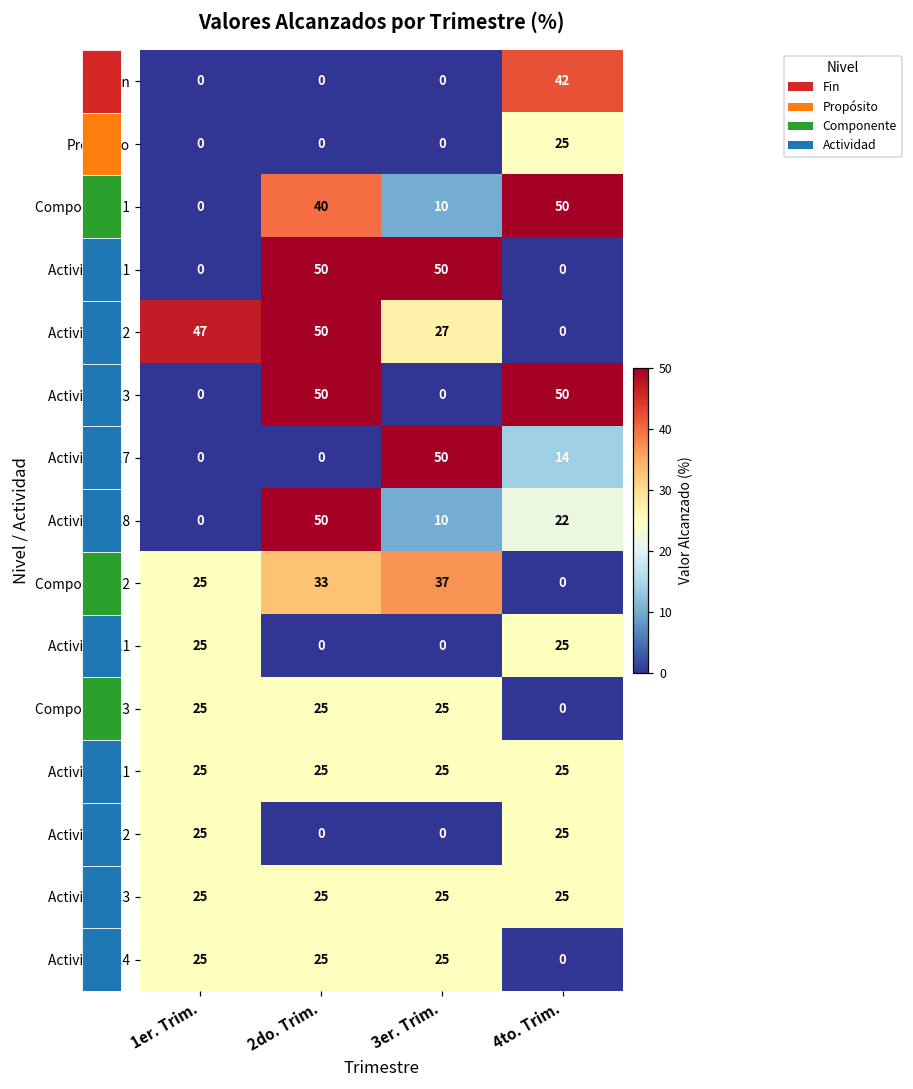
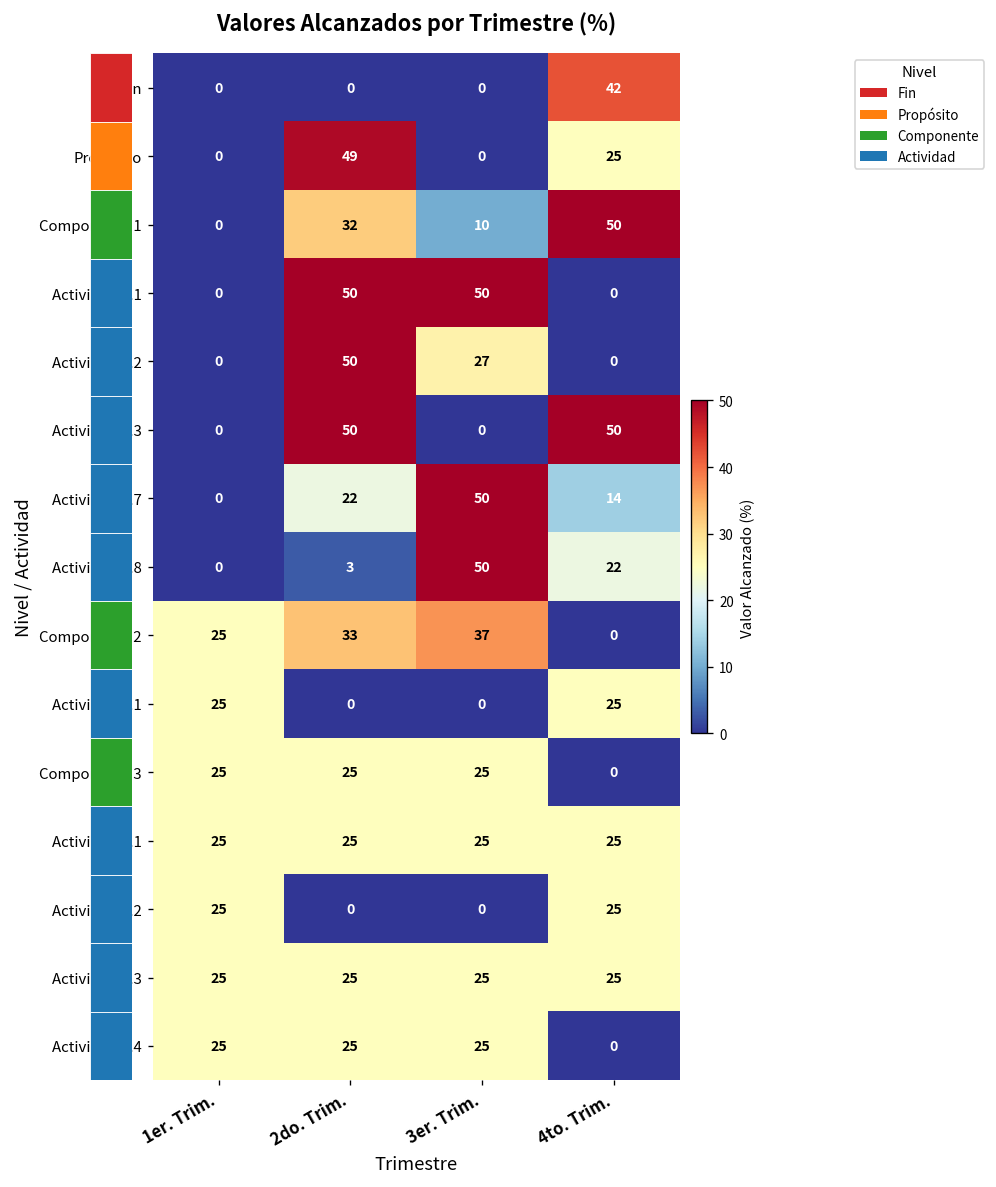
Propósito, 2do. Trim.: 0 -> 49
Componente 1, 2do. Trim.: 40 -> 32
Actividad 1.2, 1er. Trim.: 47 -> 0
Actividad 1.7, 2do. Trim.: 0 -> 22
Actividad 1.8, 2do. Trim.: 50 -> 3
Actividad 1.8, 3er. Trim.: 10 -> 50
